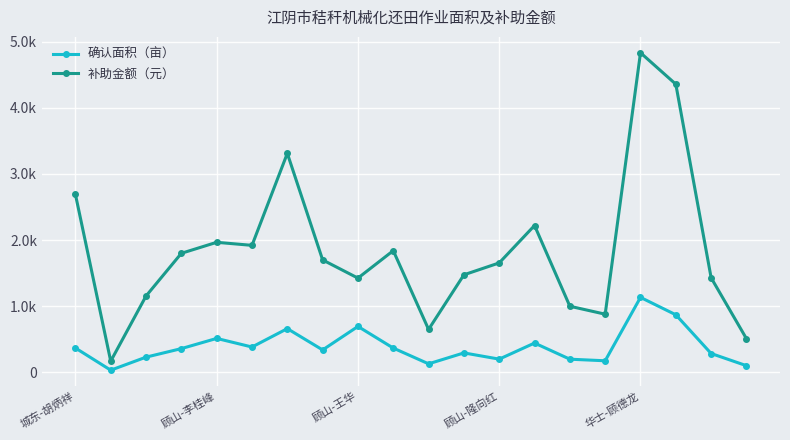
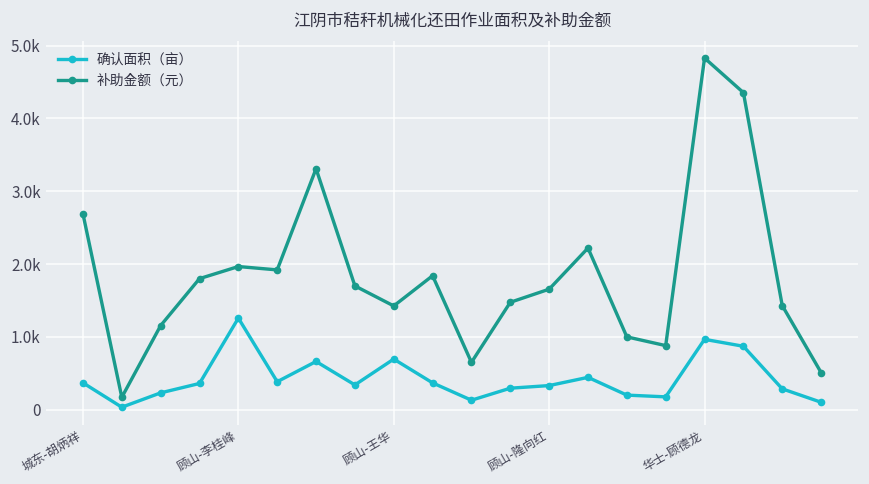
确认面积（亩）, 顾山-李桂峰: 500 -> 1300
确认面积（亩）, 顾山-隆向红: 200 -> 300
确认面积（亩）, 华士-顾德龙: 1100 -> 1000
